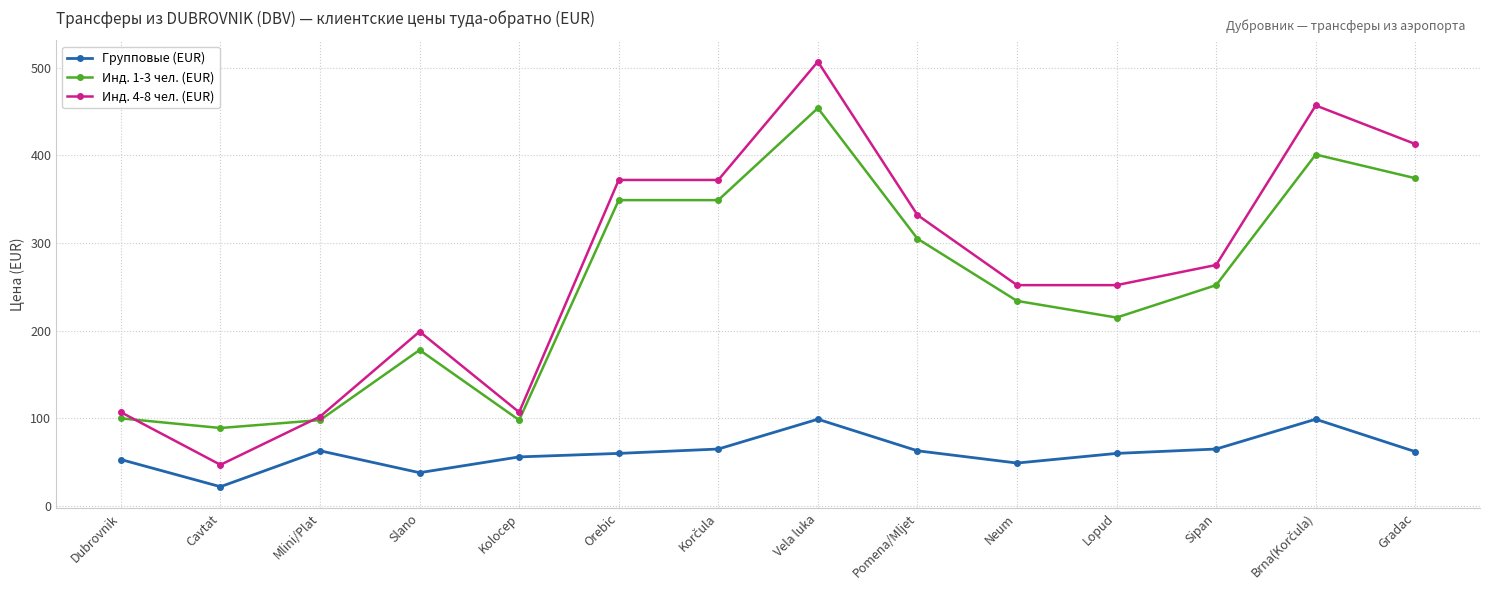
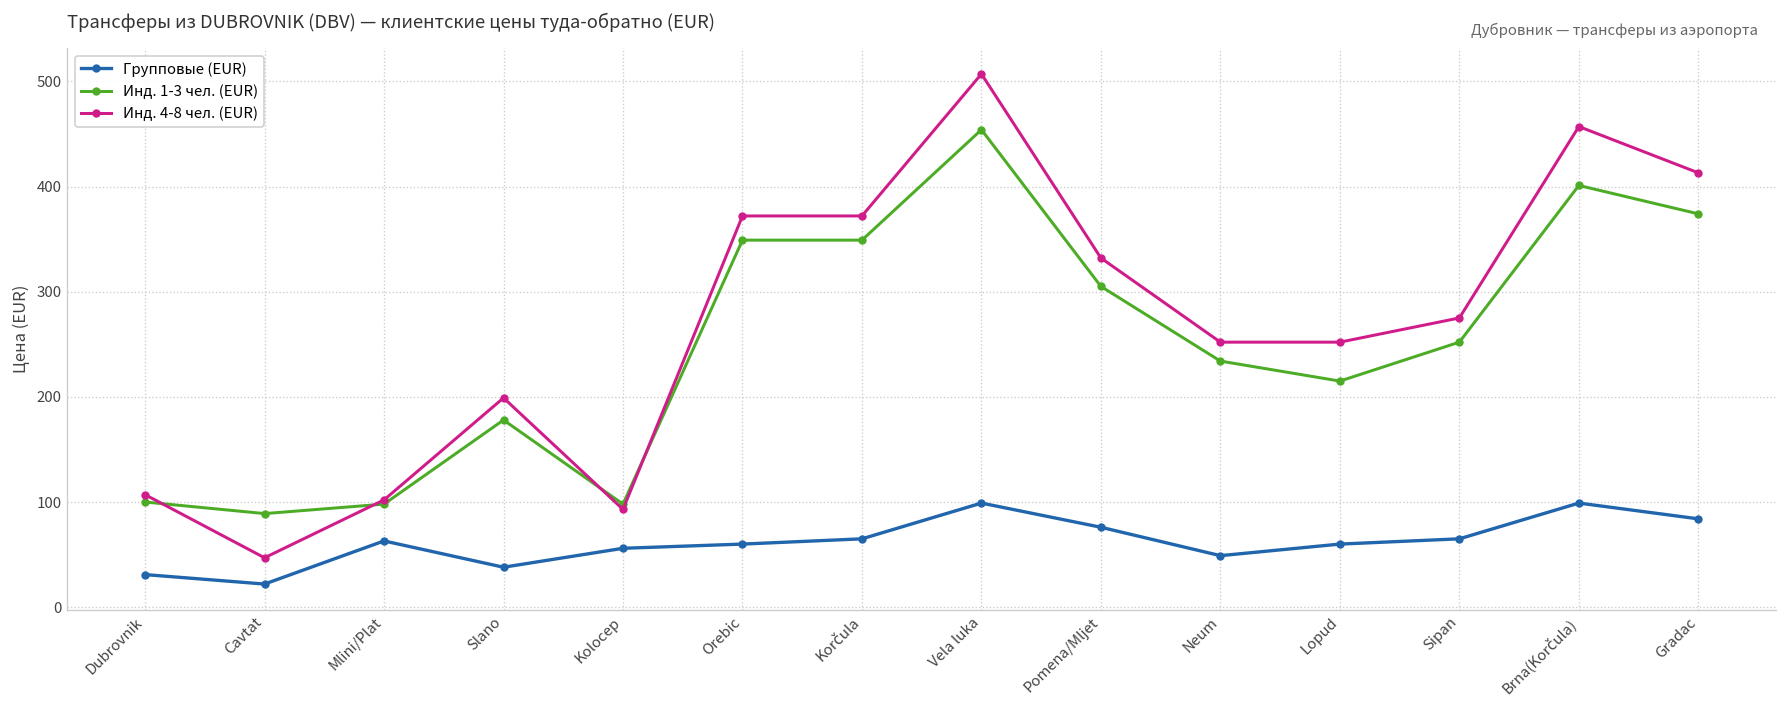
Групповые (EUR), Dubrovnik: 50 -> 30
Инд. 4-8 чел. (EUR), Kolocep: 110 -> 90
Групповые (EUR), Pomena/Mljet: 60 -> 80
Групповые (EUR), Gradac: 60 -> 80
